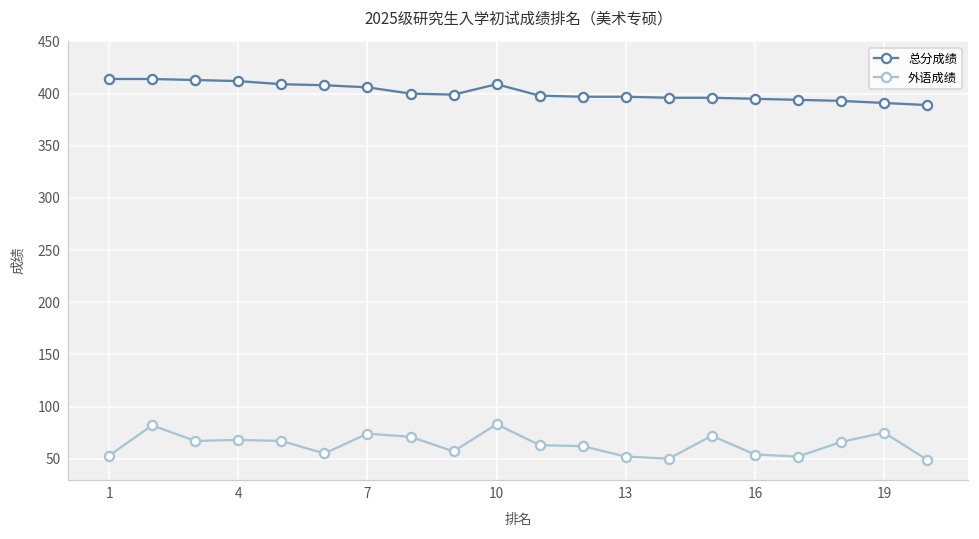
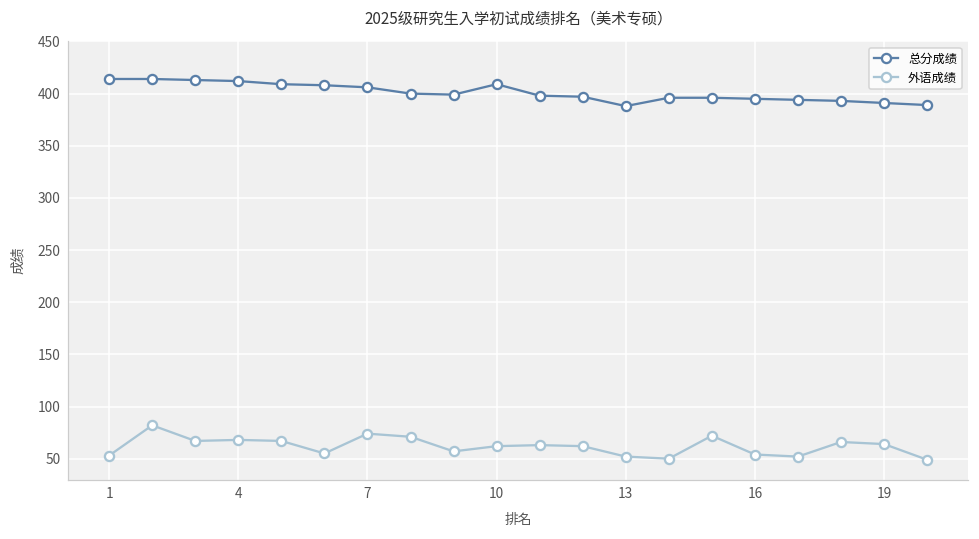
外语成绩, 10: 80 -> 60
总分成绩, 13: 400 -> 390
外语成绩, 19: 80 -> 60
